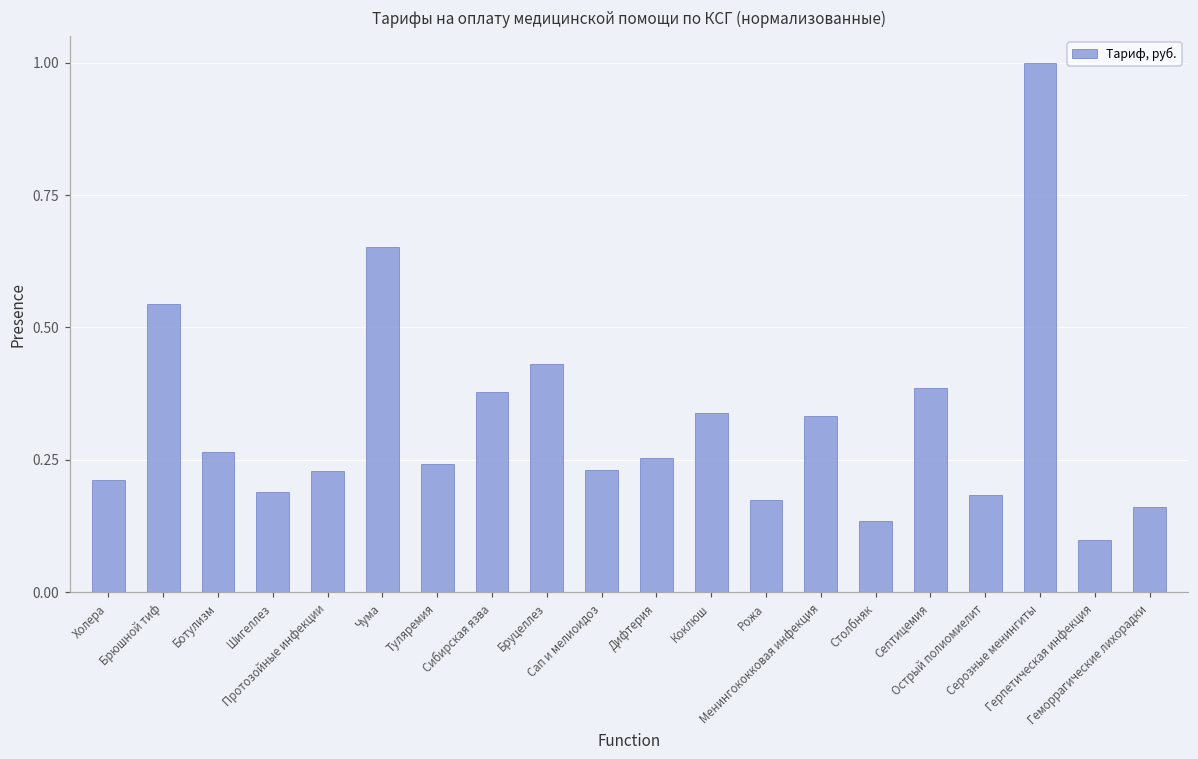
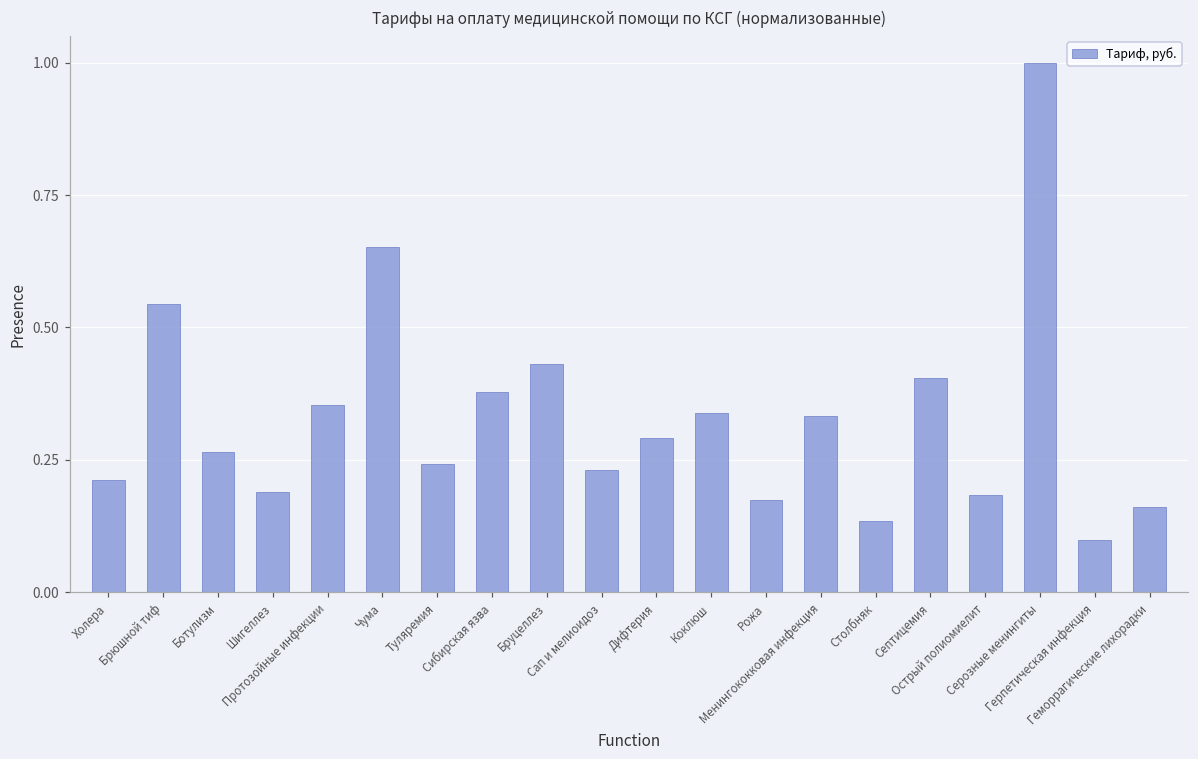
Протозойные инфекции: 0.23 -> 0.35
Дифтерия: 0.25 -> 0.29
Септицемия: 0.38 -> 0.40
